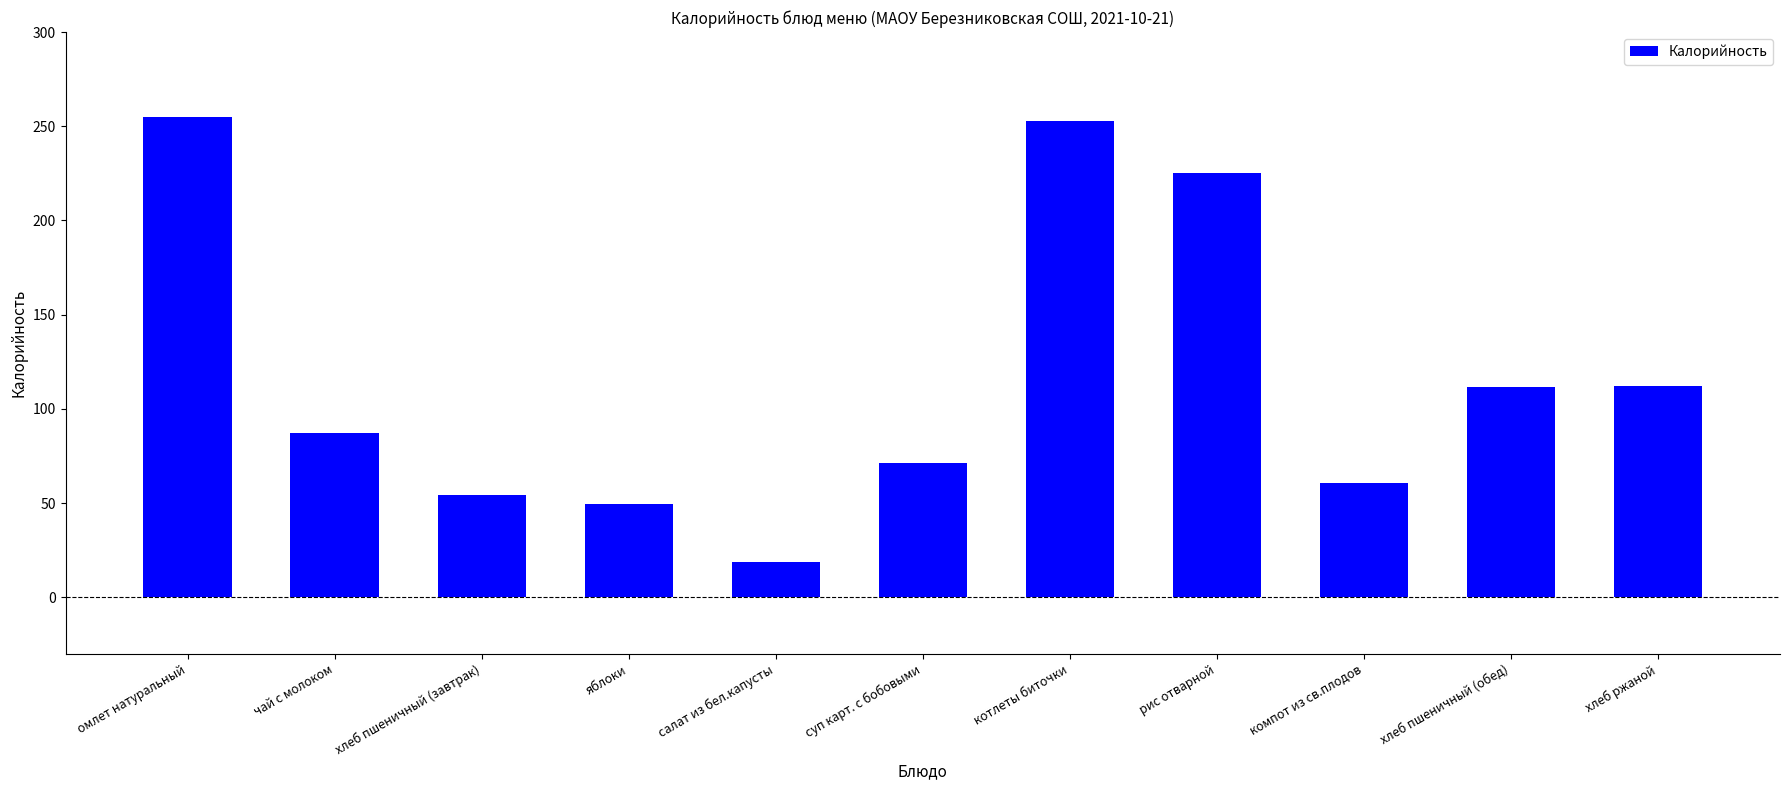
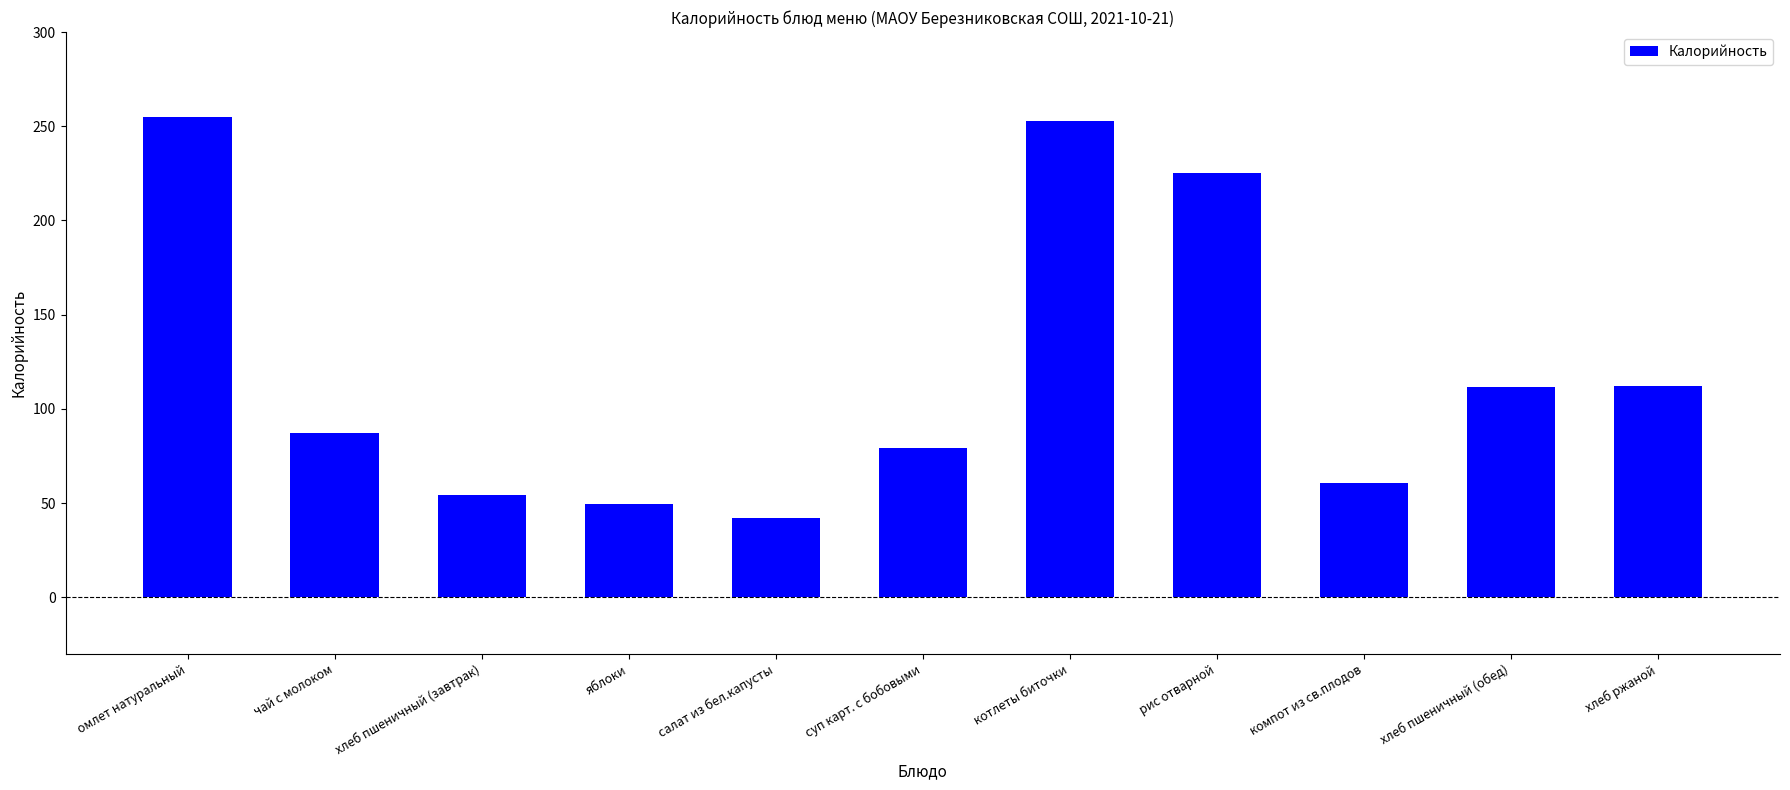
салат из бел.капусты: 19 -> 42
суп карт. с бобовыми: 71 -> 79
